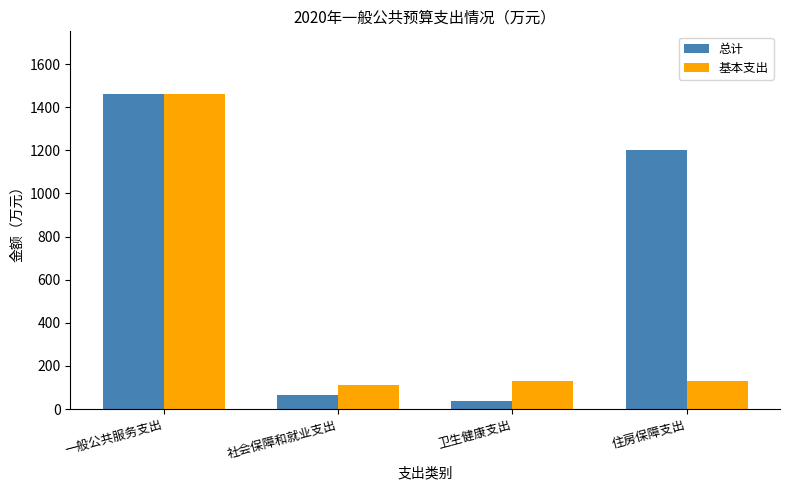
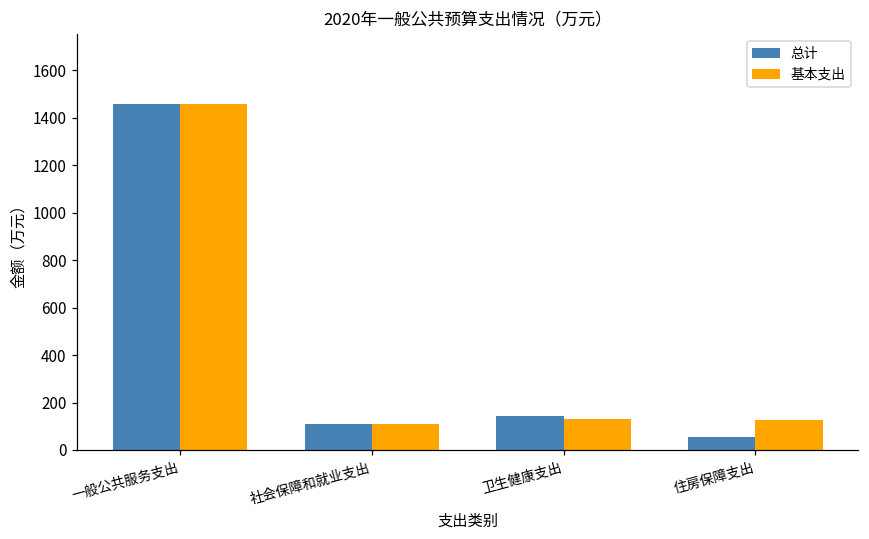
总计, 社会保障和就业支出: 60 -> 110
总计, 卫生健康支出: 40 -> 140
总计, 住房保障支出: 1200 -> 60
